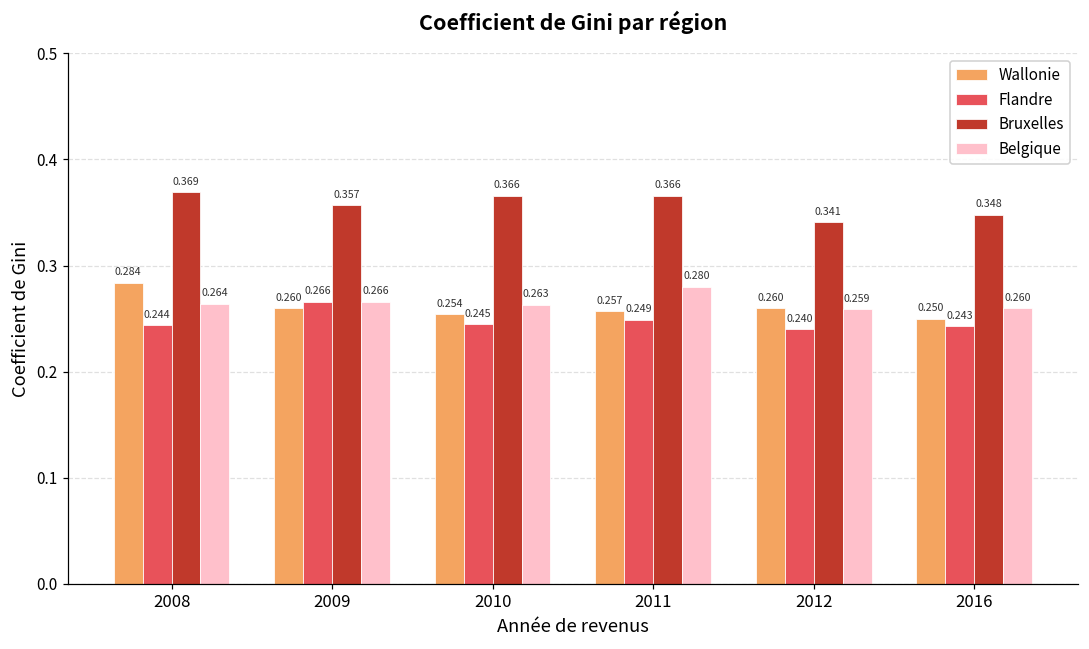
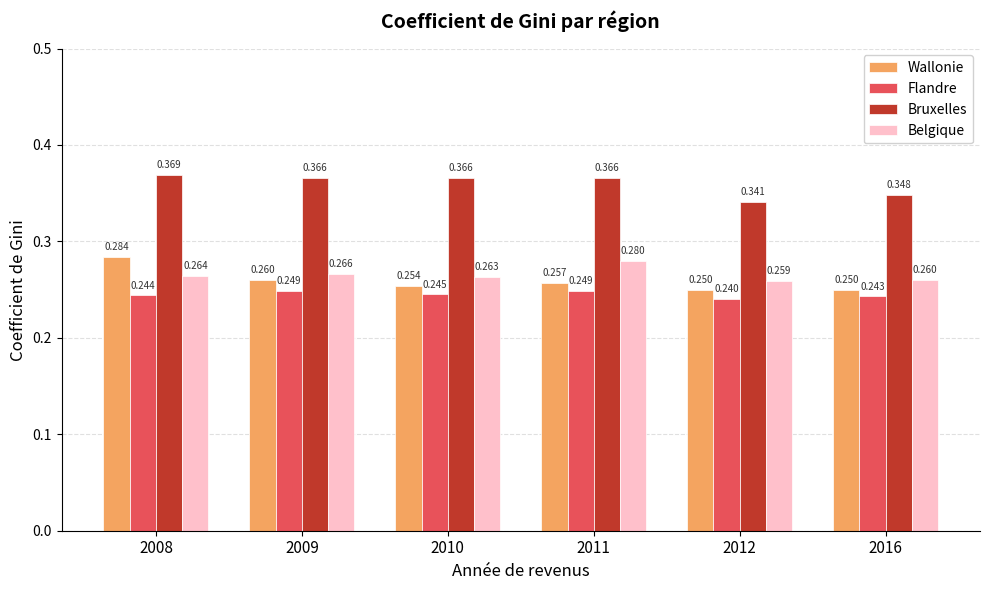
Flandre, 2009: 0.266 -> 0.249
Bruxelles, 2009: 0.357 -> 0.366
Wallonie, 2012: 0.260 -> 0.250
